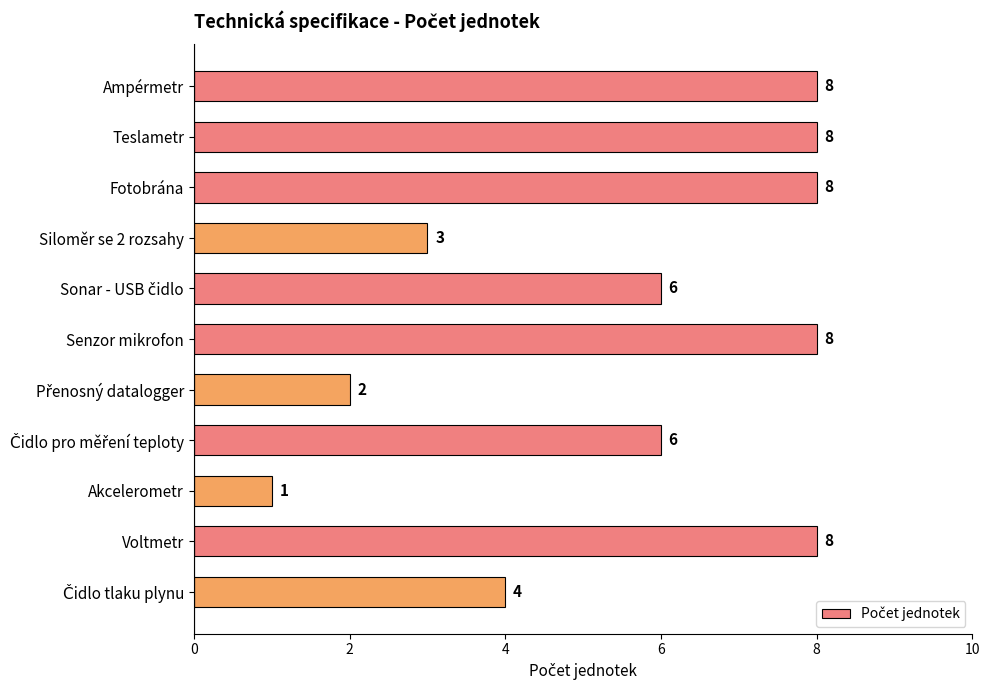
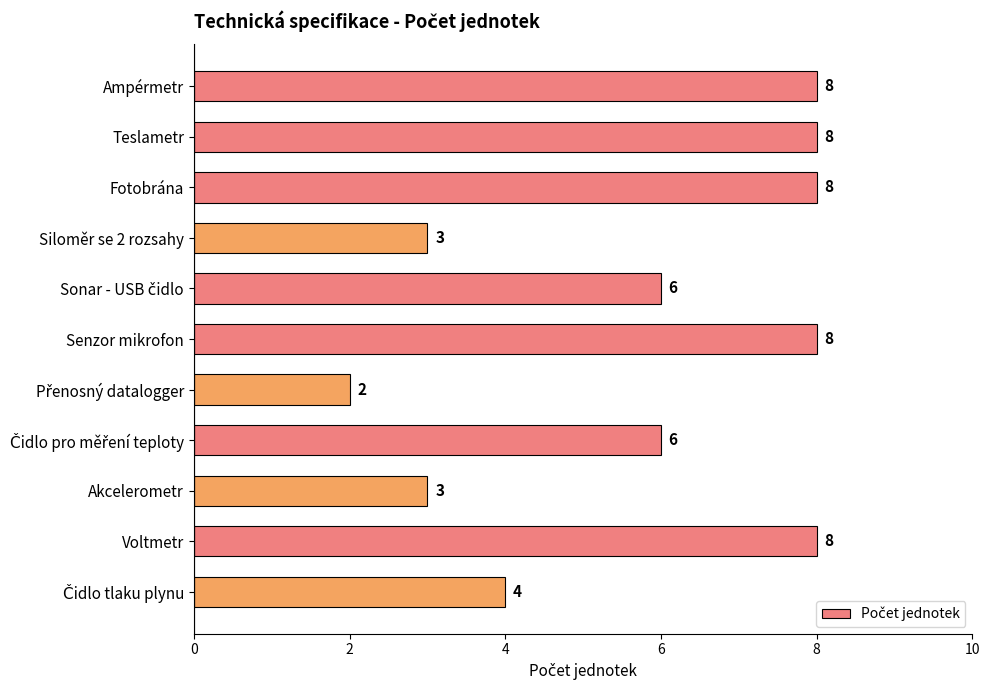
Akcelerometr: 1 -> 3
